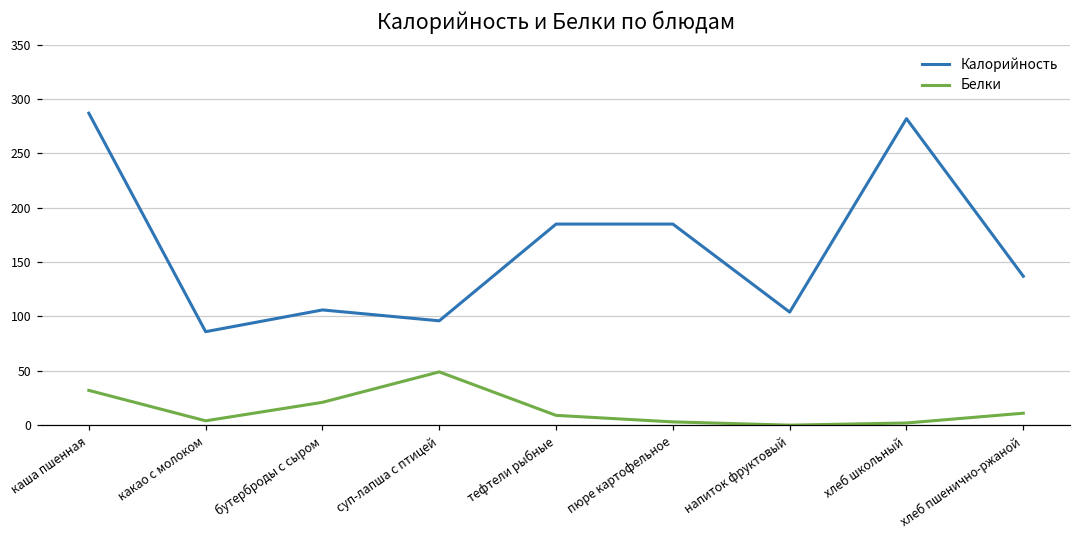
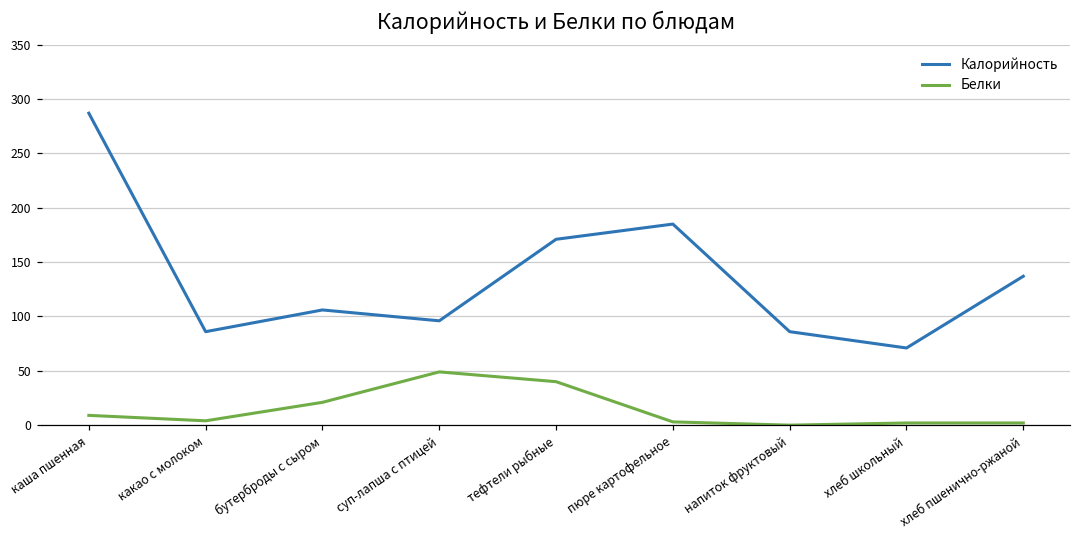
Белки, каша пшенная: 30 -> 10
Калорийность, тефтели рыбные: 190 -> 170
Белки, тефтели рыбные: 10 -> 40
Калорийность, напиток фруктовый: 100 -> 90
Калорийность, хлеб школьный: 280 -> 70
Белки, хлеб пшенично-ржаной: 10 -> 0
